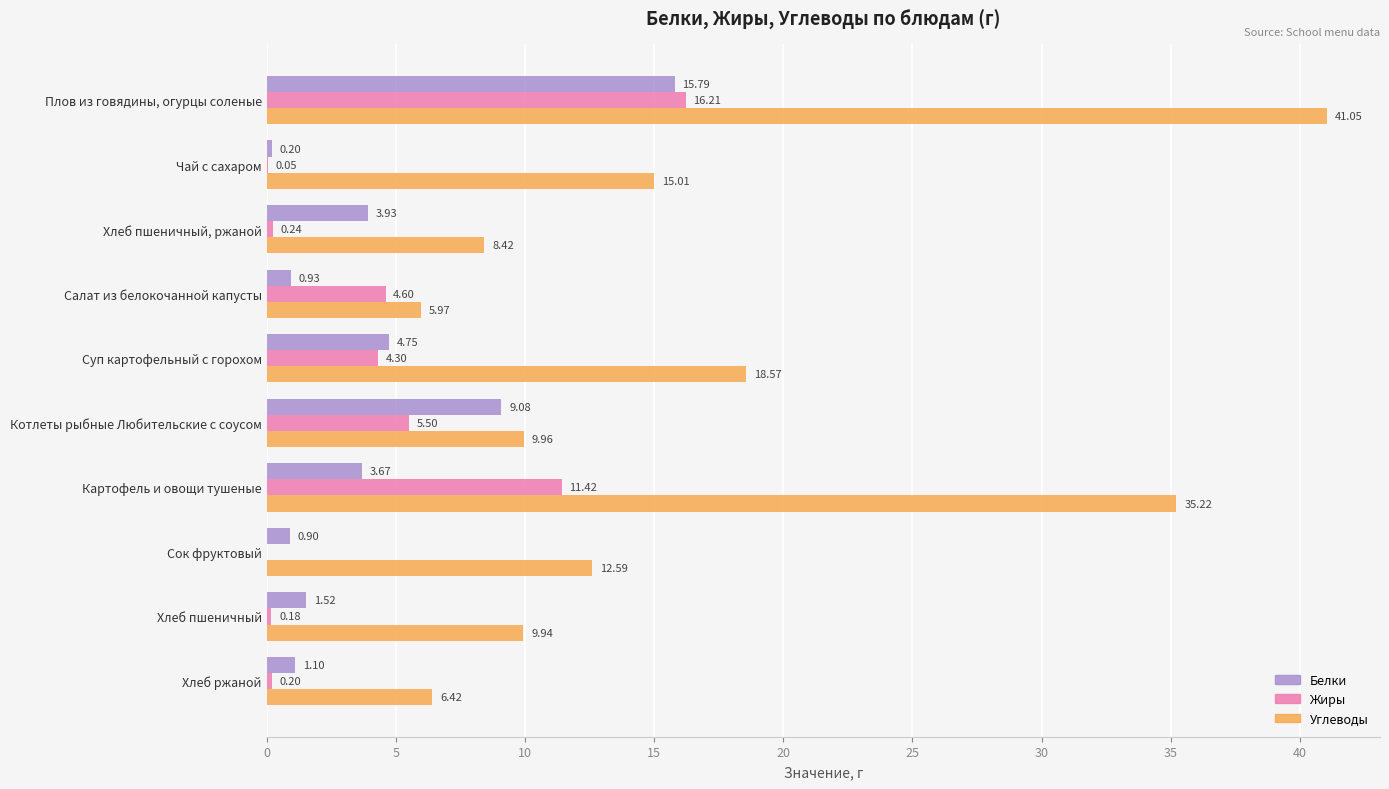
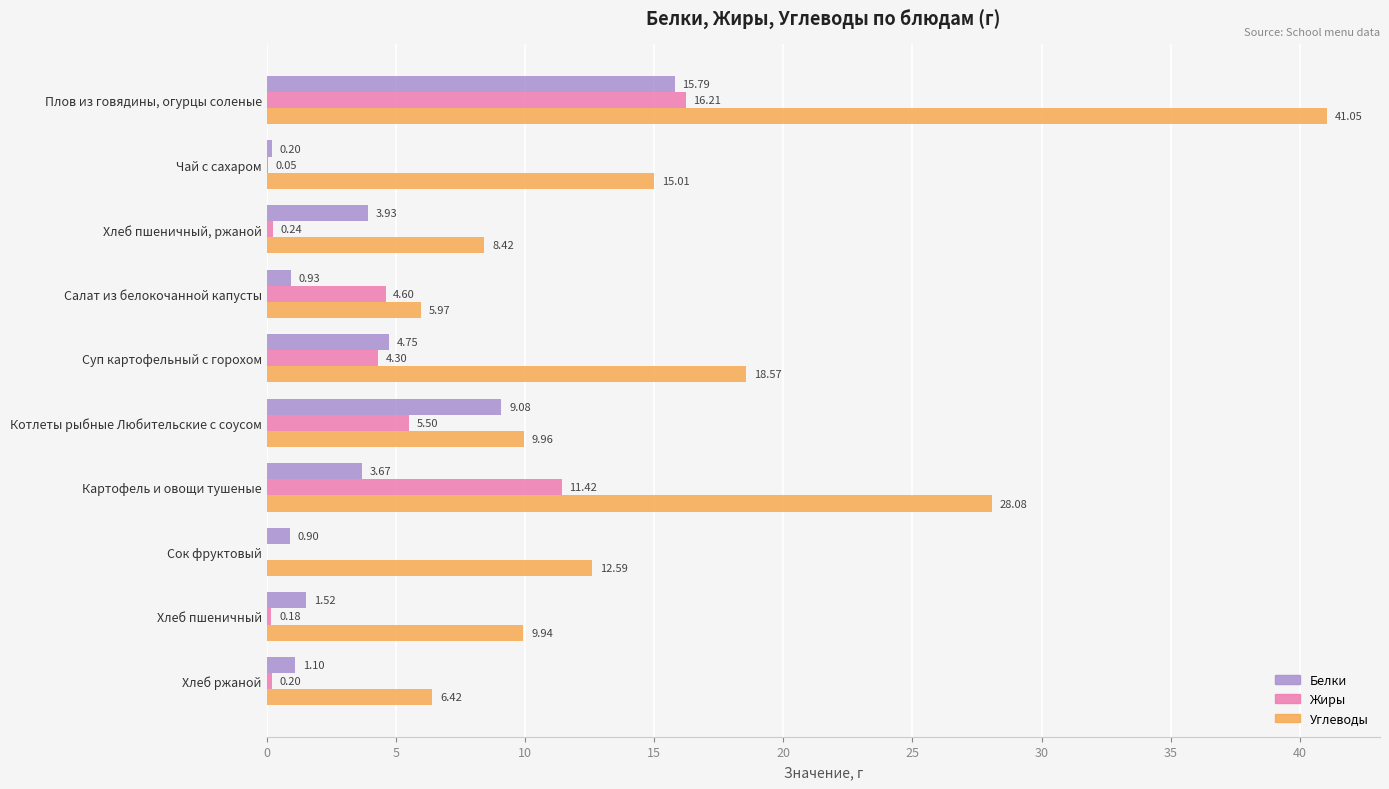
Углеводы, Картофель и овощи тушеные: 35.22 -> 28.08
